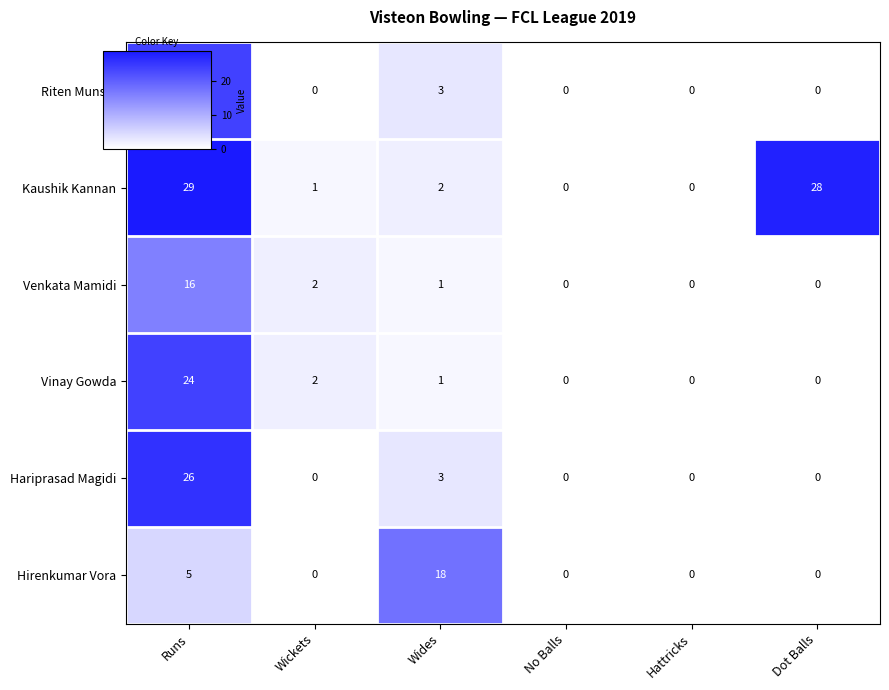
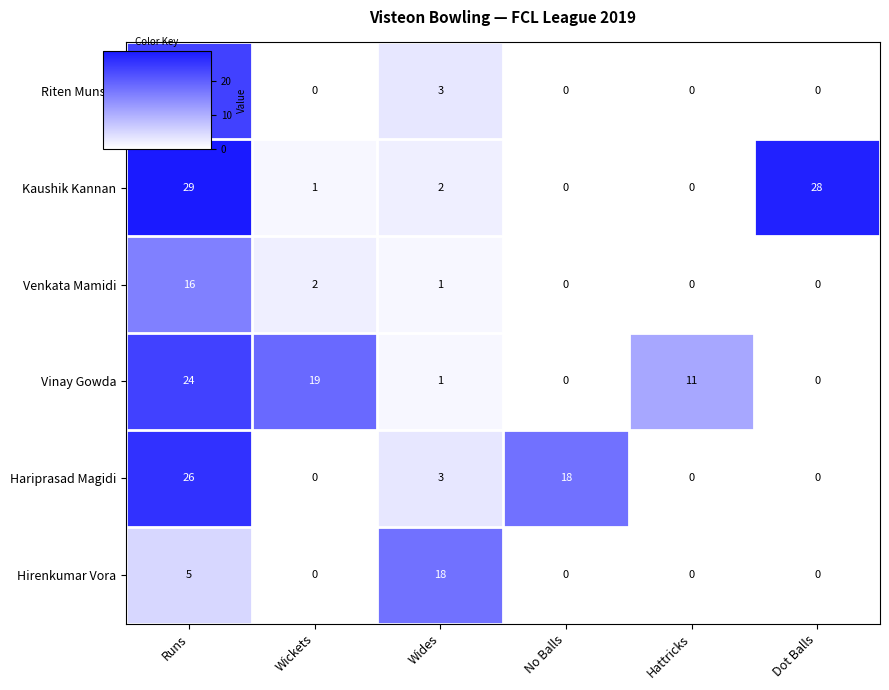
Vinay Gowda, Wickets: 2 -> 19
Vinay Gowda, Hattricks: 0 -> 11
Hariprasad Magidi, No Balls: 0 -> 18
